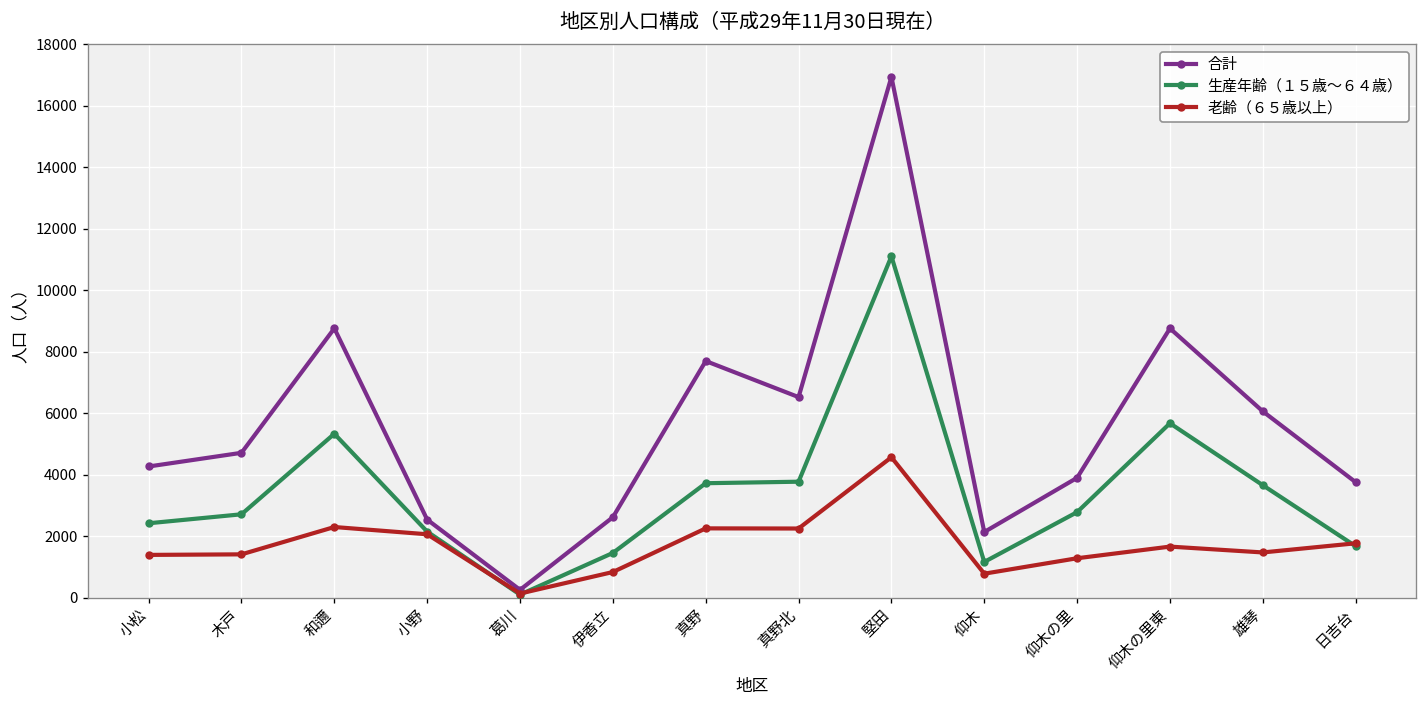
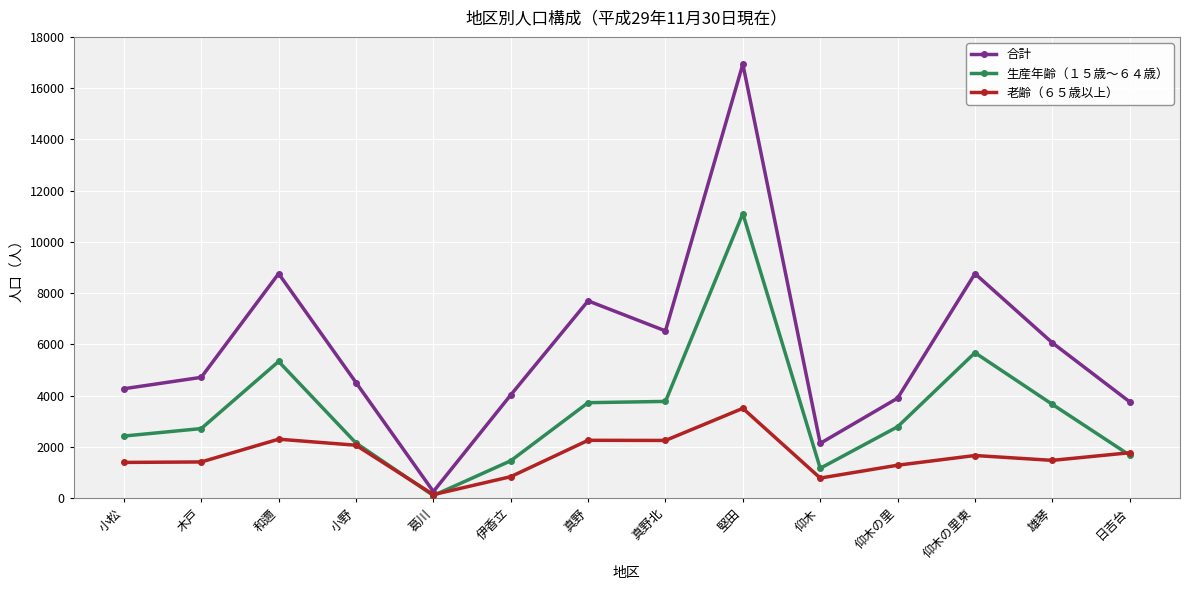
合計, 小野: 2500 -> 4500
合計, 伊香立: 2600 -> 4000
老齢（６５歳以上）, 堅田: 4600 -> 3500
